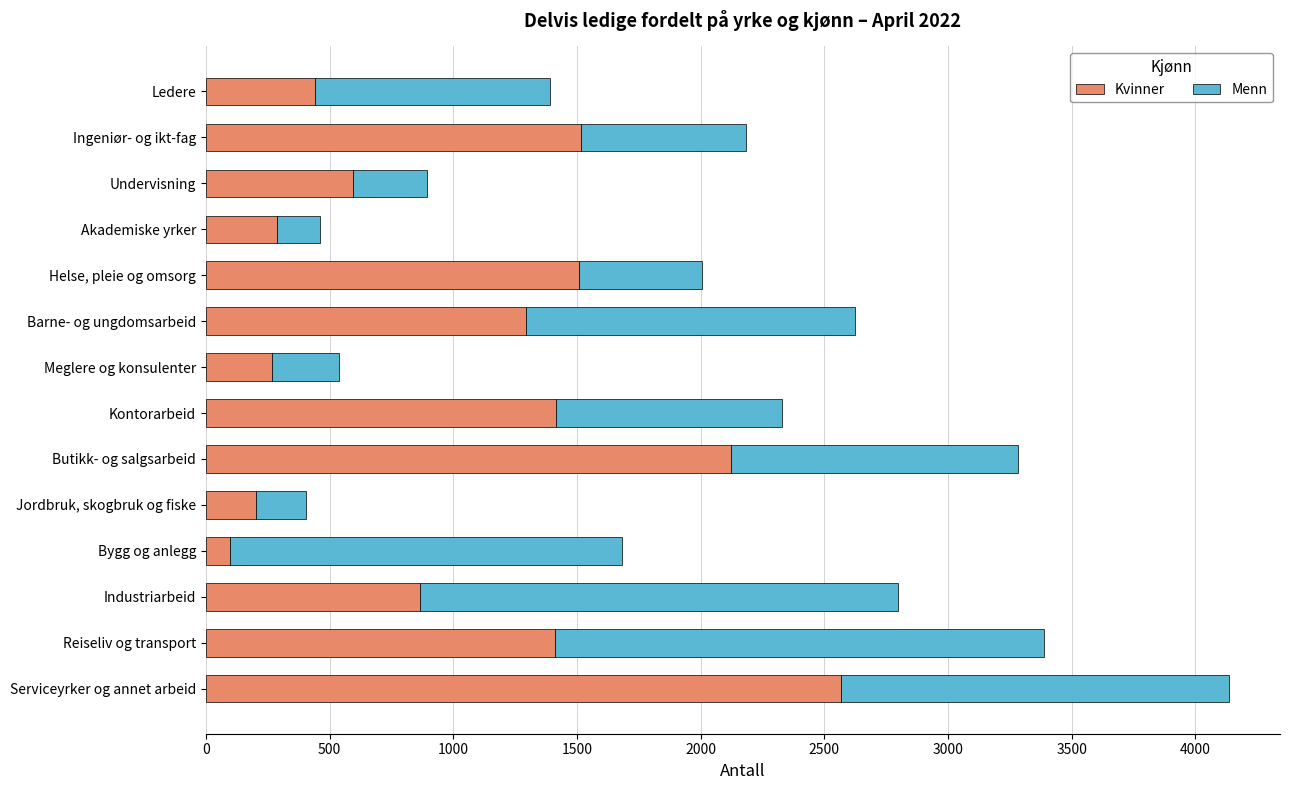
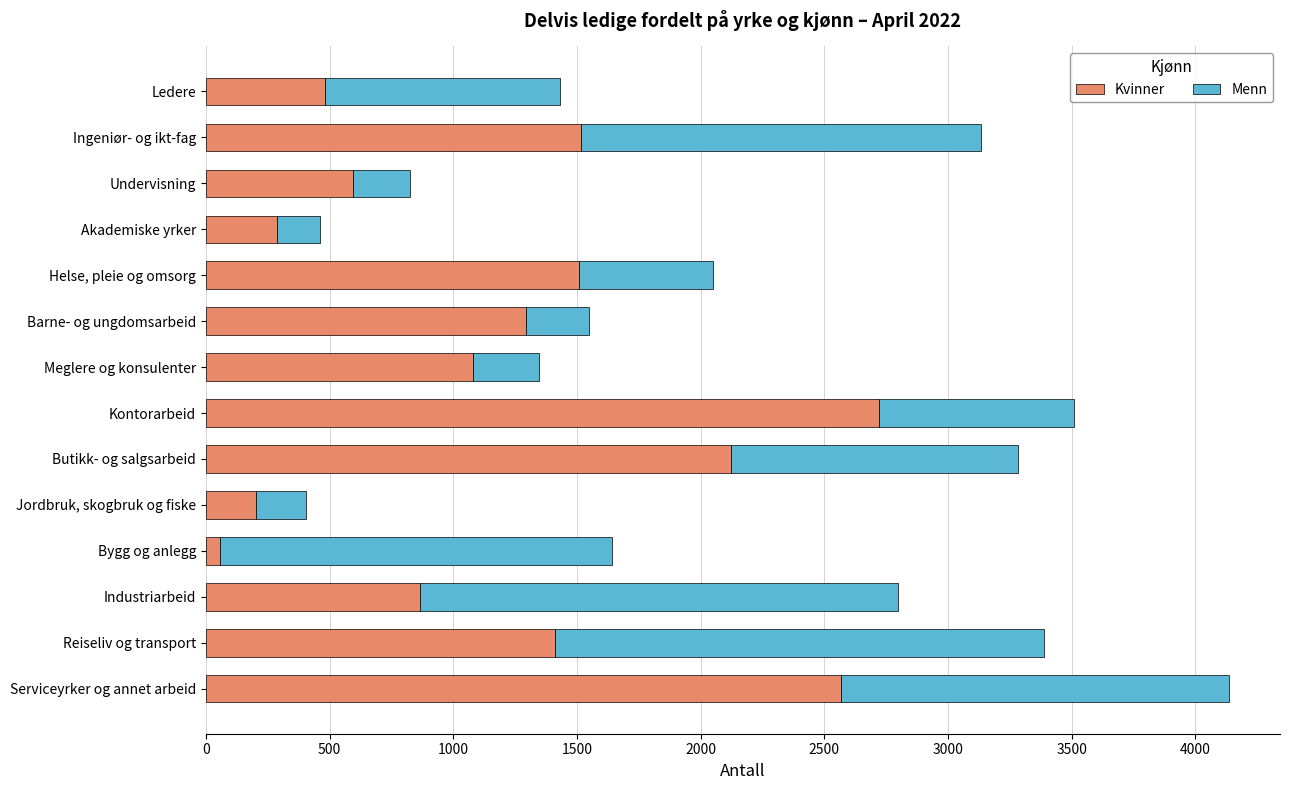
Kvinner, Ledere: 440 -> 480
Menn, Ingeniør- og ikt-fag: 670 -> 1620
Menn, Undervisning: 300 -> 230
Menn, Helse, pleie og omsorg: 500 -> 540
Menn, Barne- og ungdomsarbeid: 1330 -> 250
Kvinner, Meglere og konsulenter: 270 -> 1080
Kvinner, Kontorarbeid: 1420 -> 2720
Menn, Kontorarbeid: 910 -> 790
Kvinner, Bygg og anlegg: 100 -> 60
